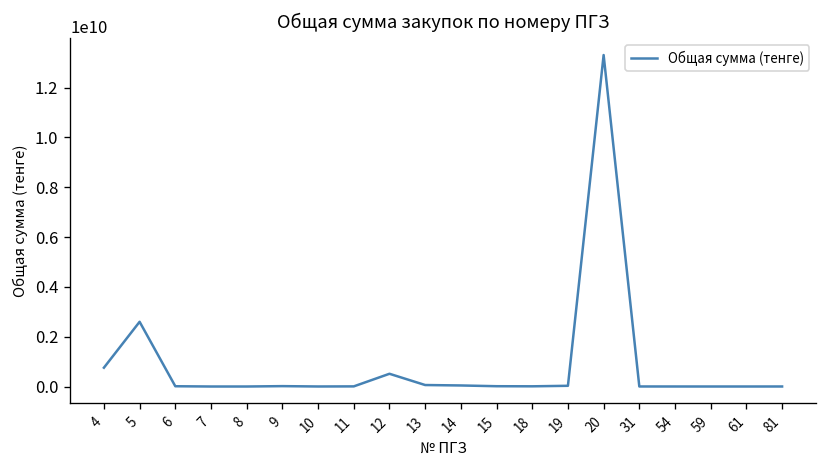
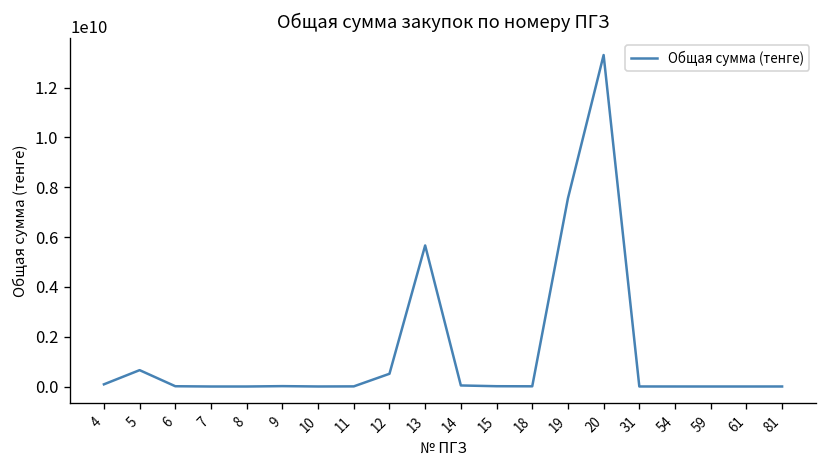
4: 800000000 -> 100000000
5: 2600000000 -> 700000000
13: 100000000 -> 5700000000
19: 0 -> 7600000000
